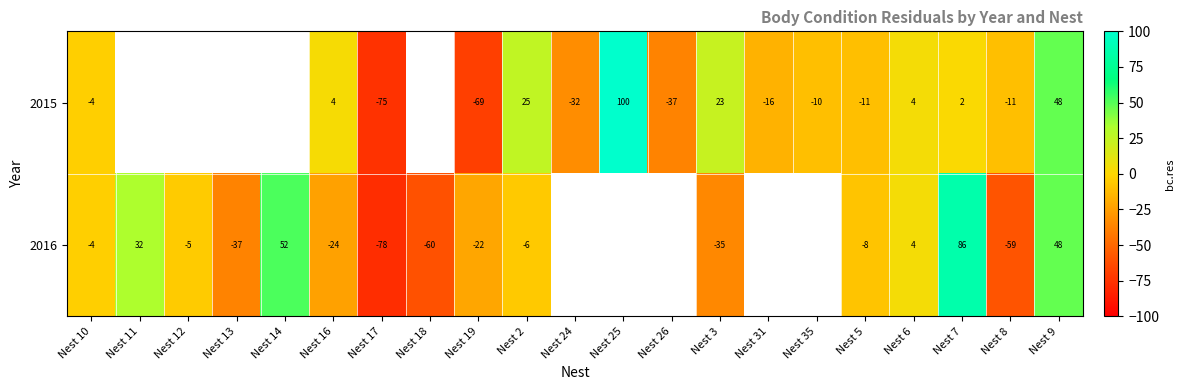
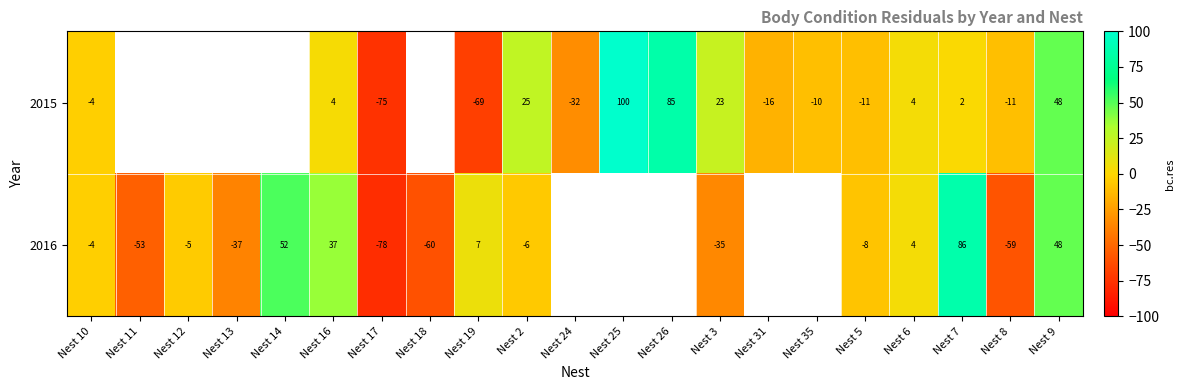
2015, Nest 26: -37 -> 85
2016, Nest 11: 32 -> -53
2016, Nest 16: -24 -> 37
2016, Nest 19: -22 -> 7
